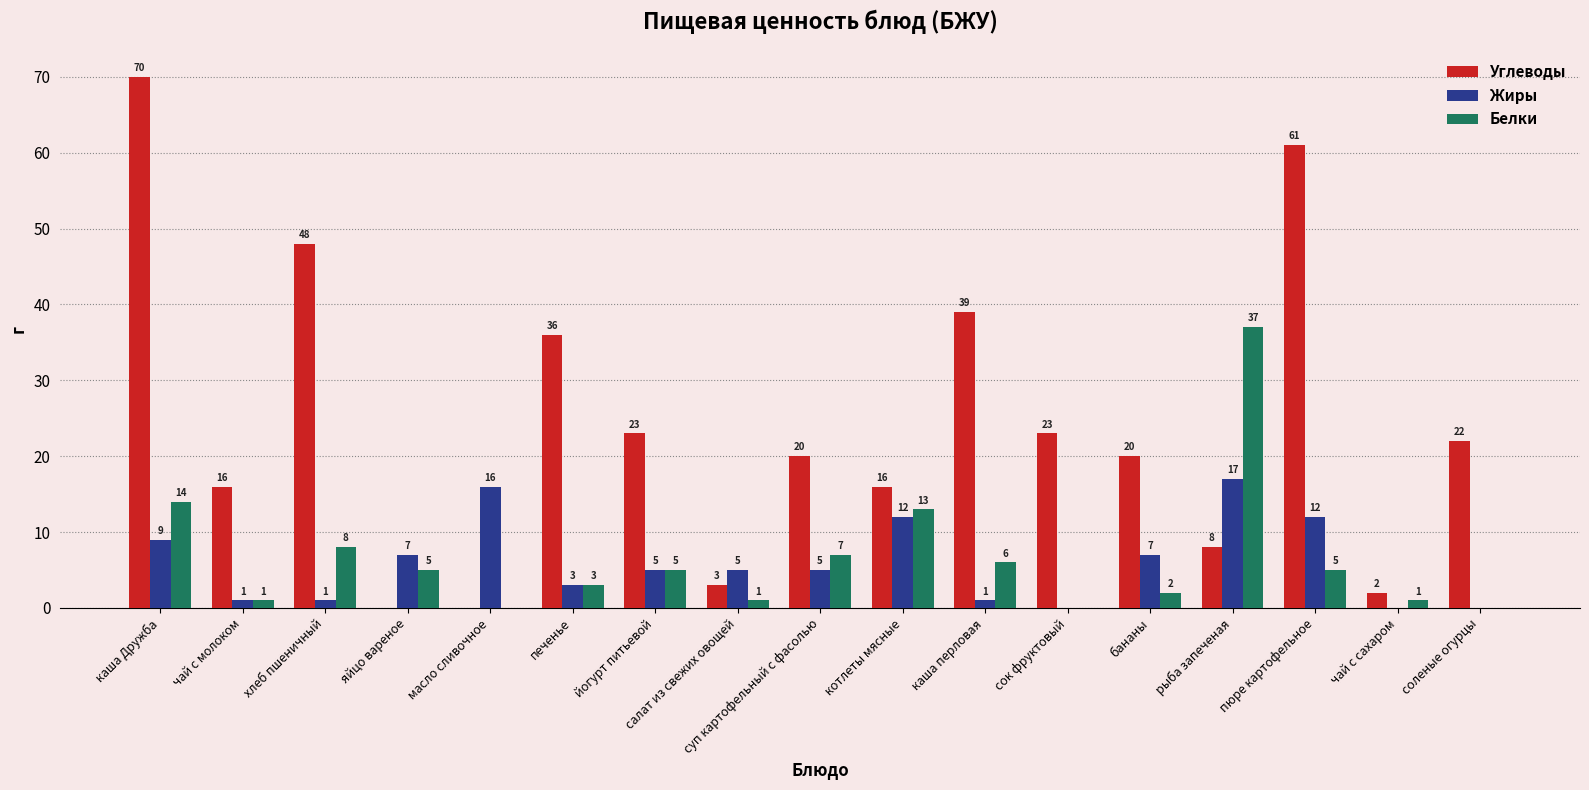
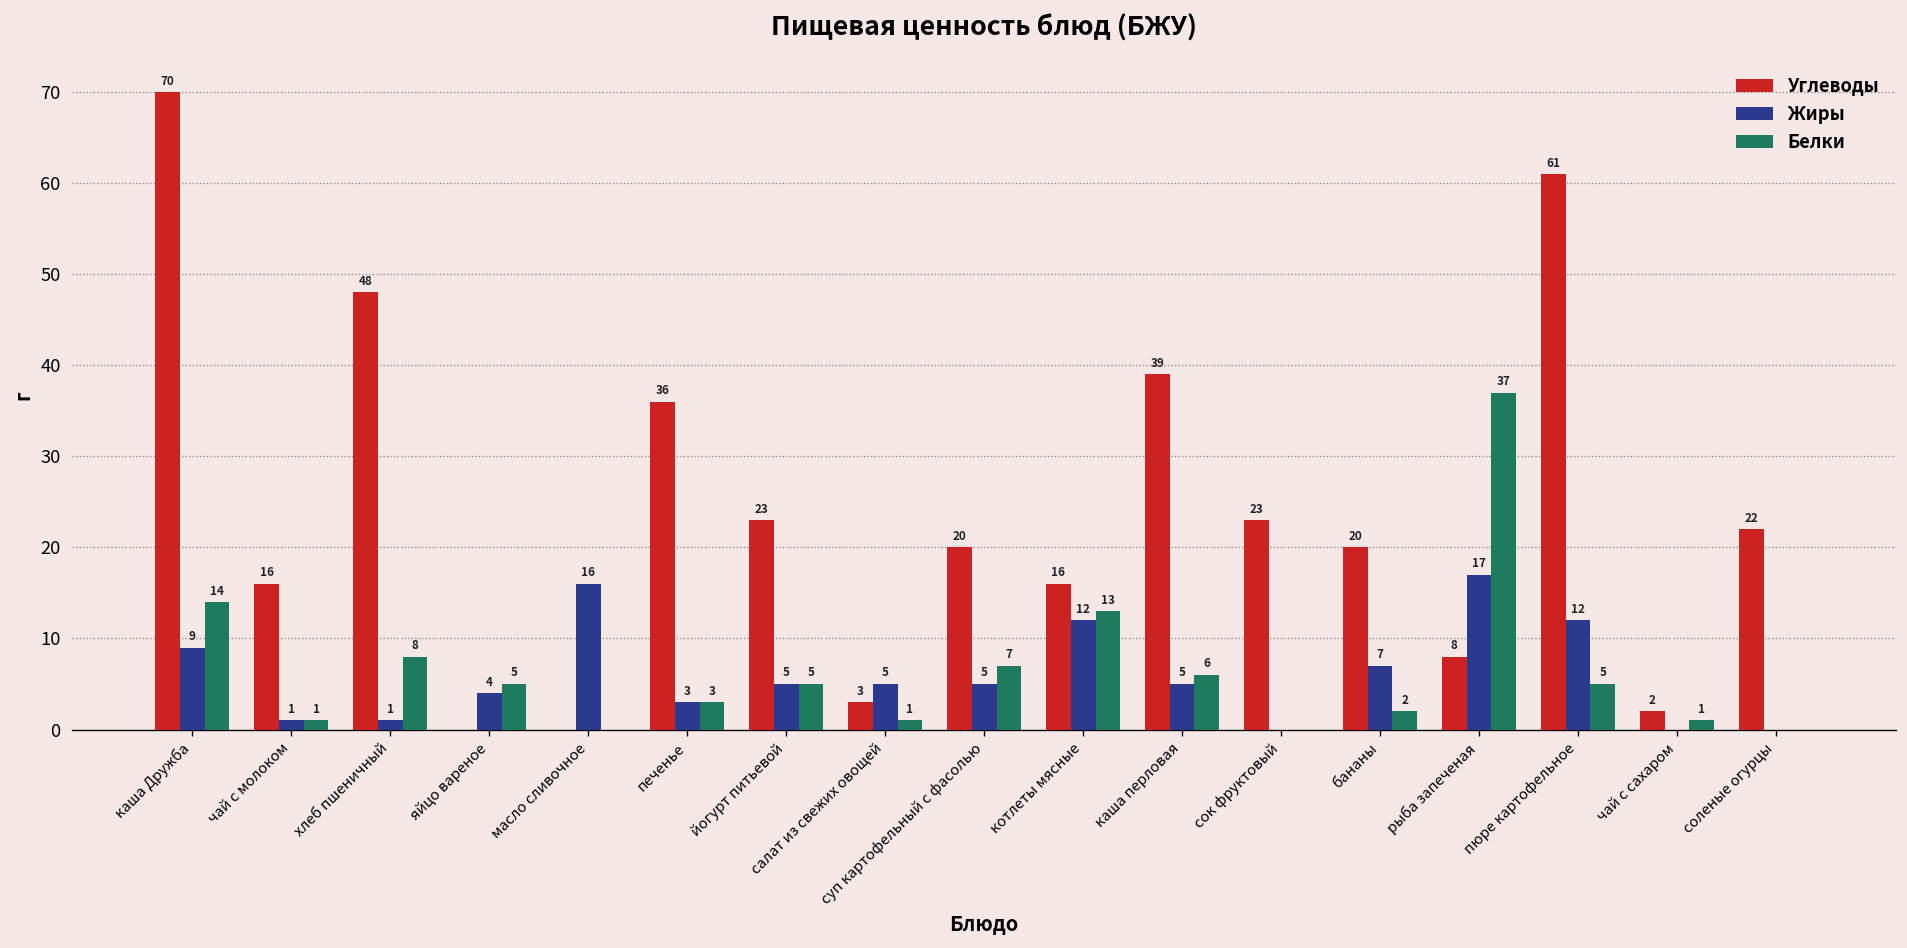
Жиры, яйцо вареное: 7 -> 4
Жиры, каша перловая: 1 -> 5
